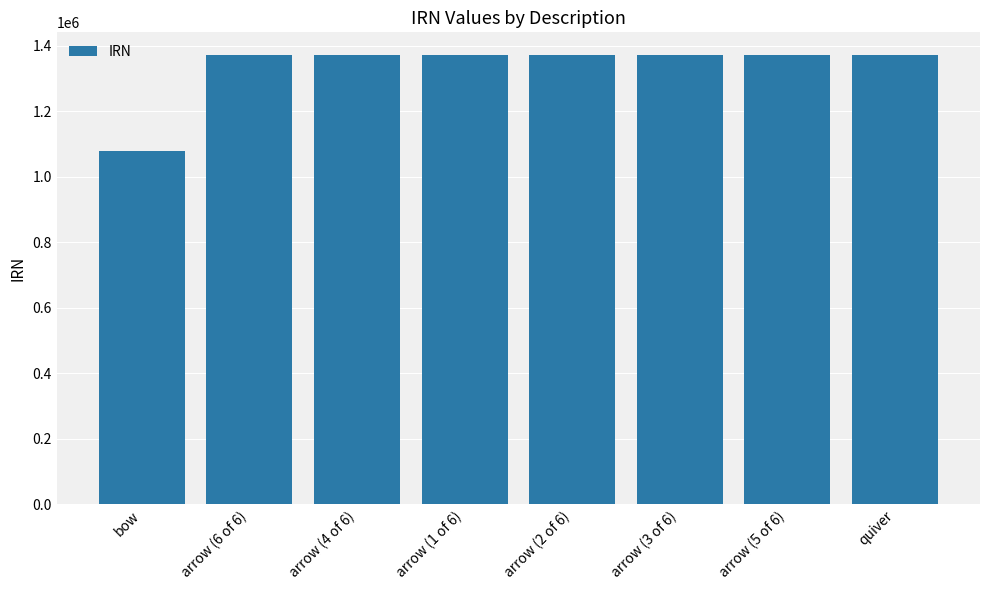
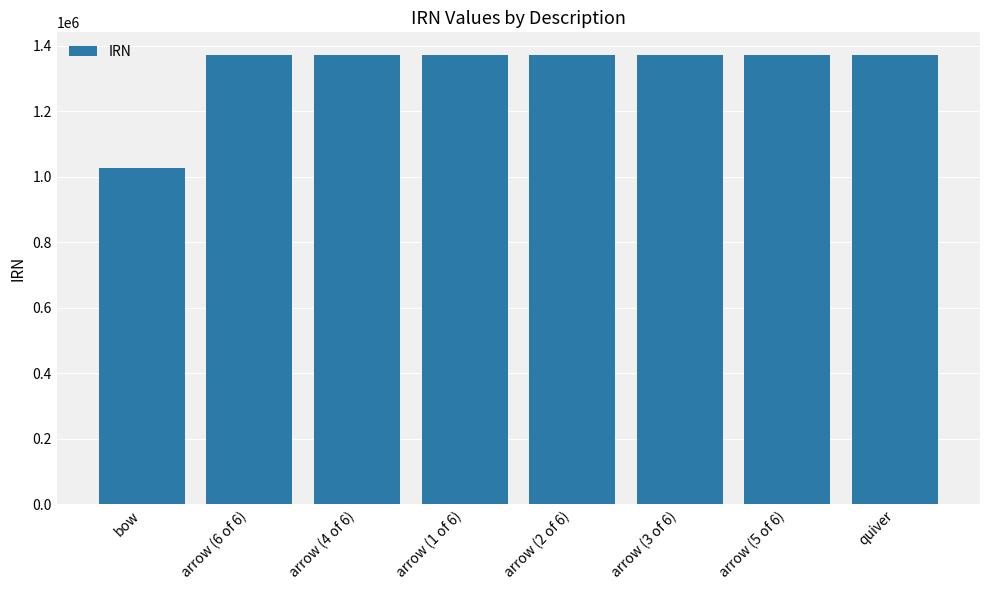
bow: 1080000 -> 1030000
